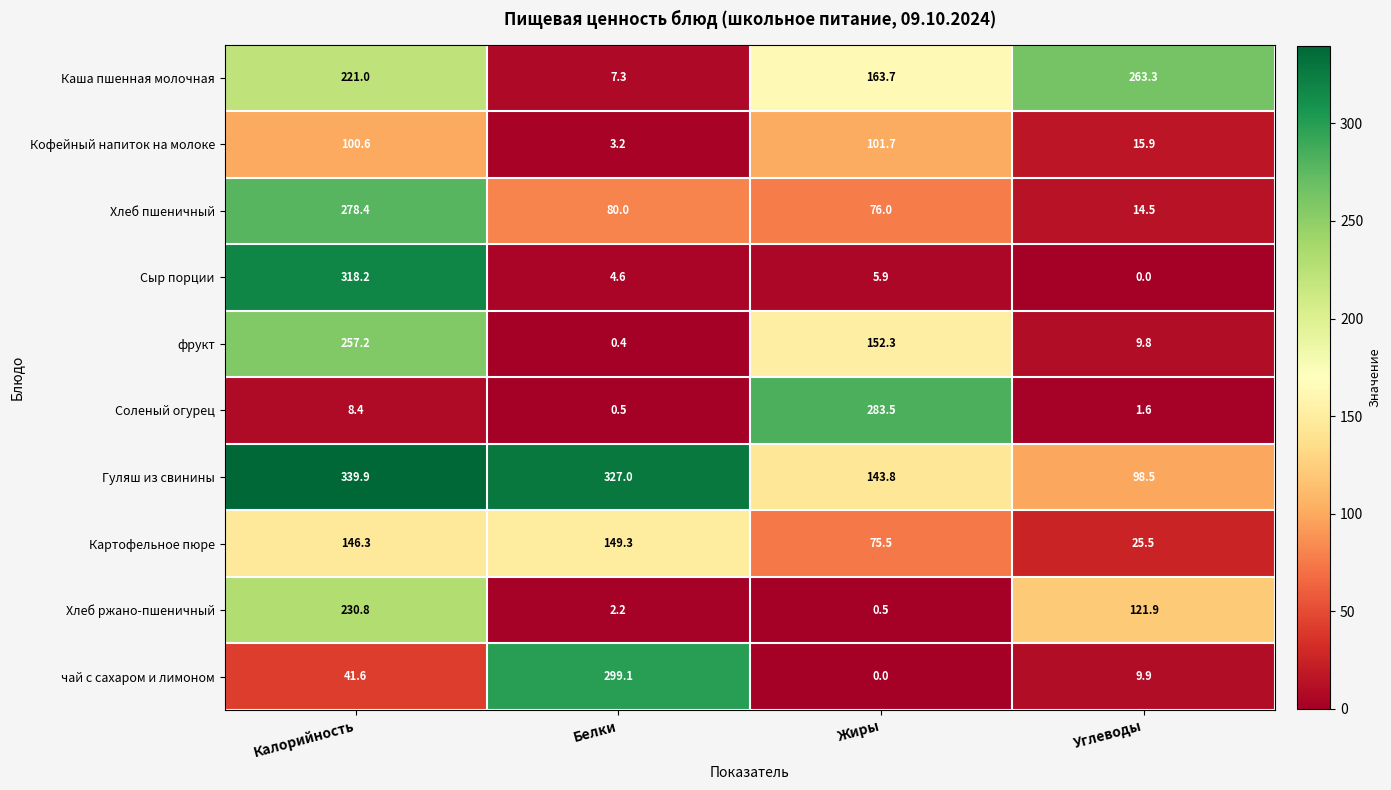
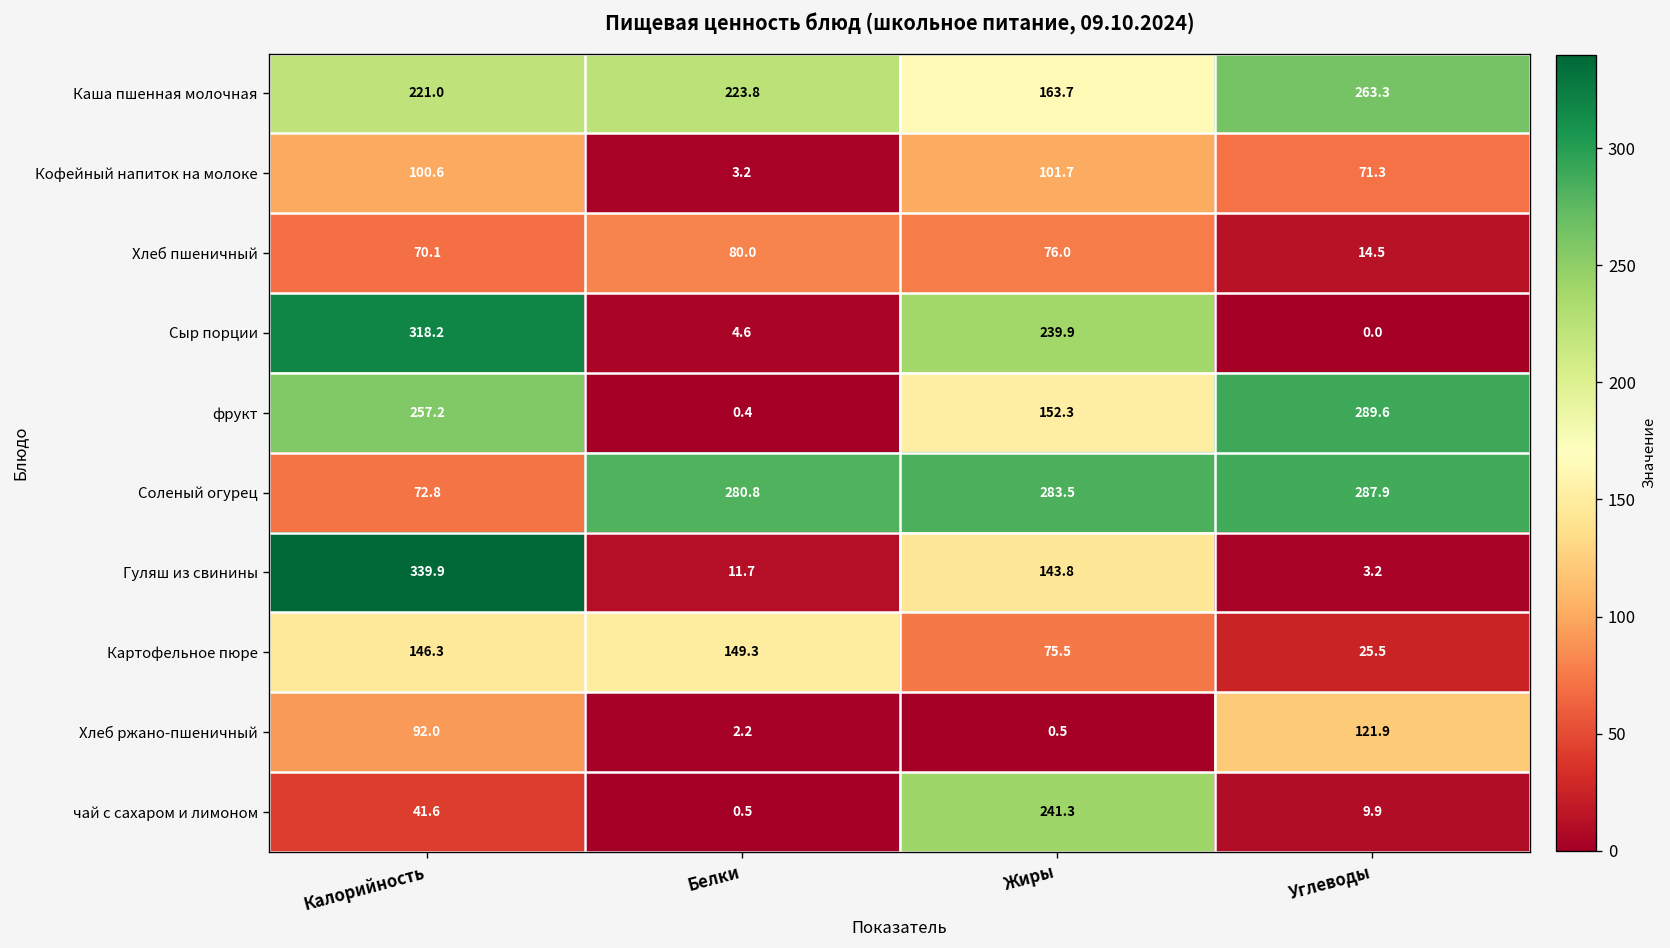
Каша пшенная молочная, Белки: 7.3 -> 223.8
Кофейный напиток на молоке, Углеводы: 15.9 -> 71.3
Хлеб пшеничный, Калорийность: 278.4 -> 70.1
Сыр порции, Жиры: 5.9 -> 239.9
фрукт, Углеводы: 9.8 -> 289.6
Соленый огурец, Калорийность: 8.4 -> 72.8
Соленый огурец, Белки: 0.5 -> 280.8
Соленый огурец, Углеводы: 1.6 -> 287.9
Гуляш из свинины, Белки: 327.0 -> 11.7
Гуляш из свинины, Углеводы: 98.5 -> 3.2
Хлеб ржано-пшеничный, Калорийность: 230.8 -> 92.0
чай с сахаром и лимоном, Белки: 299.1 -> 0.5
чай с сахаром и лимоном, Жиры: 0.0 -> 241.3
